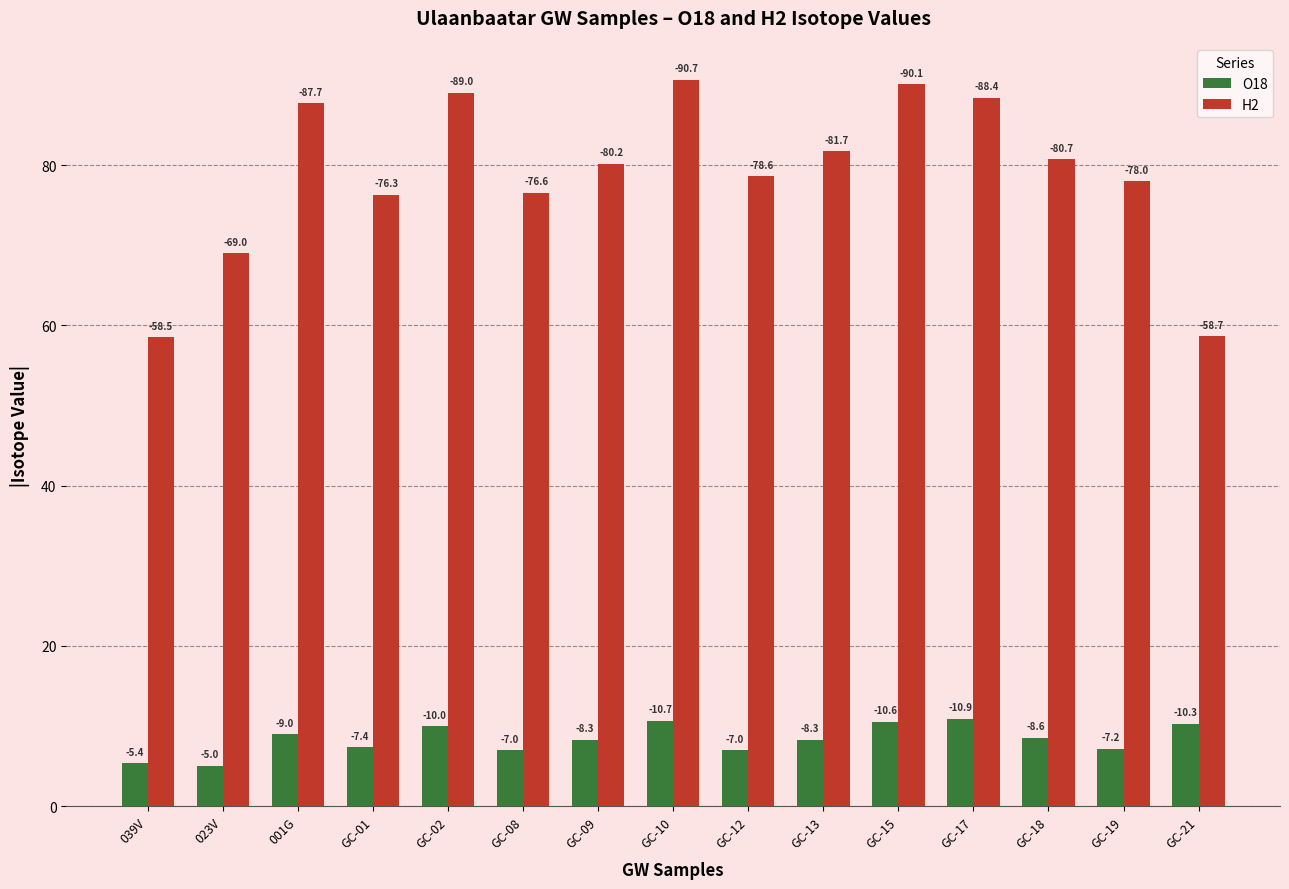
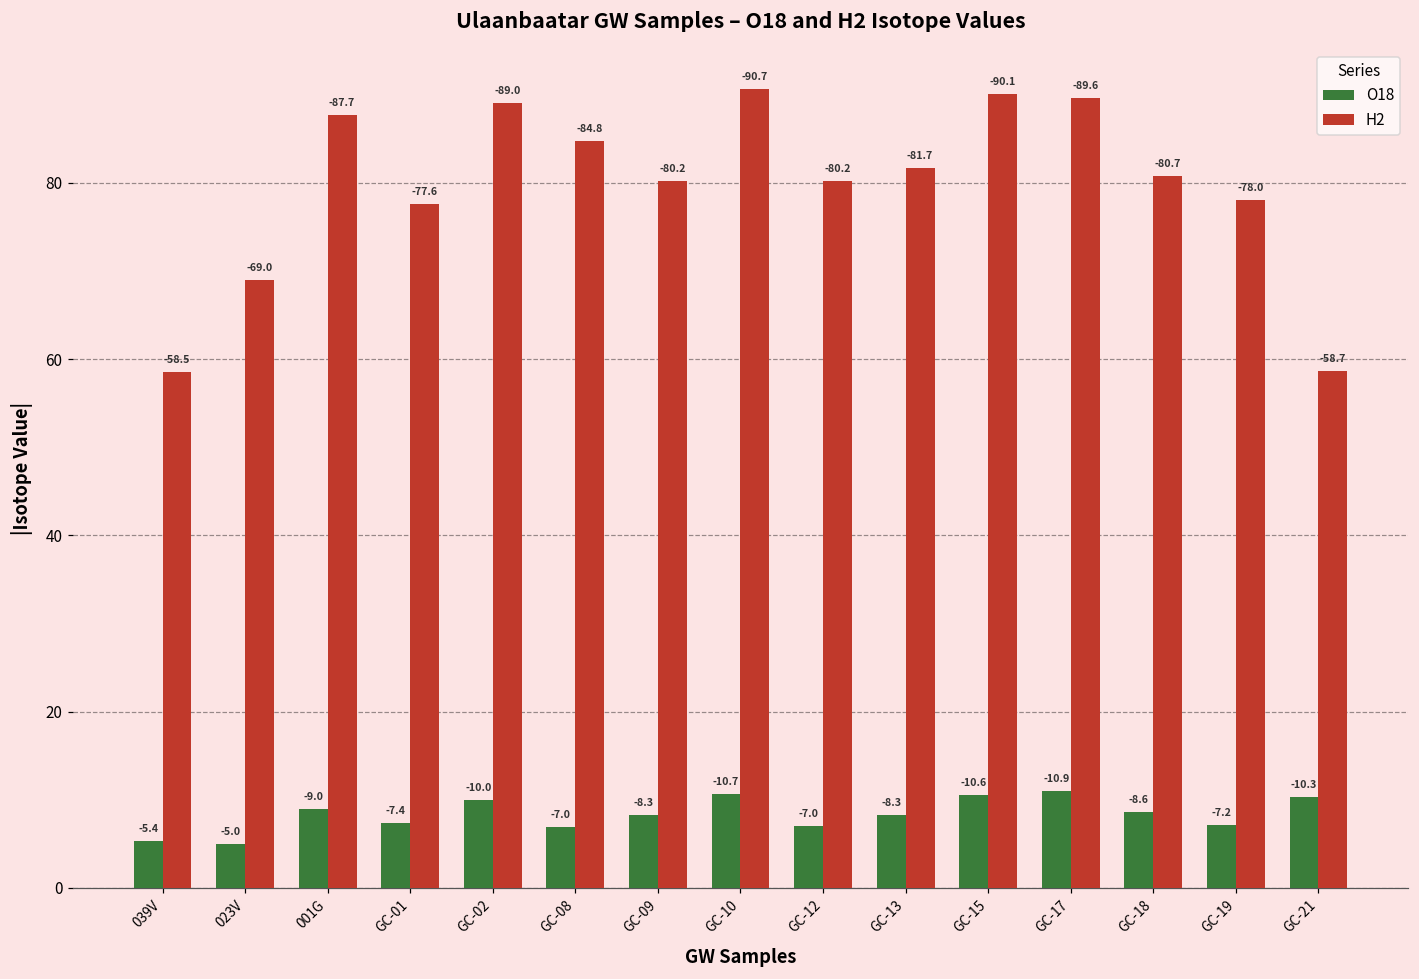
H2, GC-01: -76.3 -> -77.6
H2, GC-08: -76.6 -> -84.8
H2, GC-12: -78.6 -> -80.2
H2, GC-17: -88.4 -> -89.6
